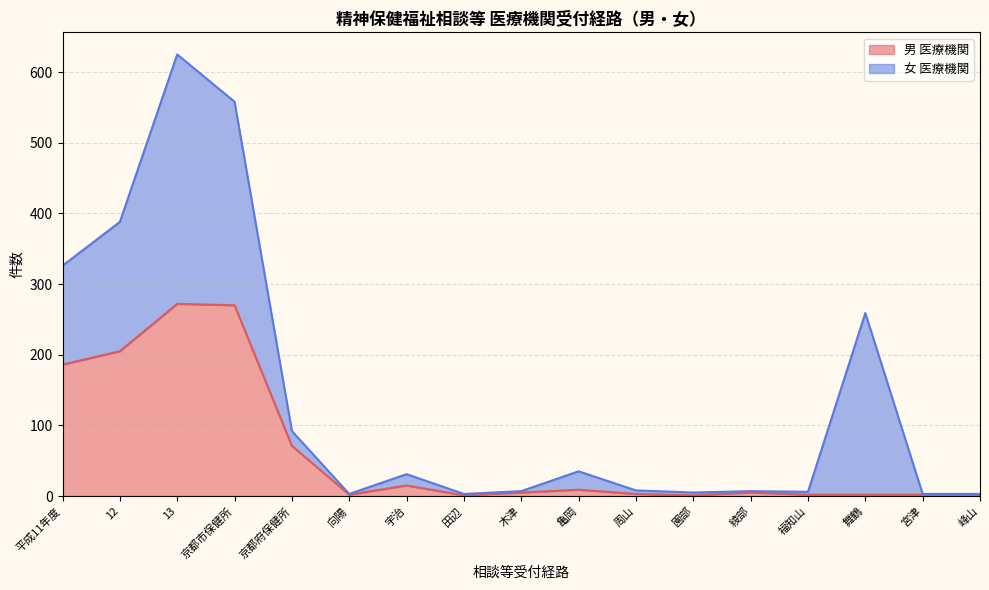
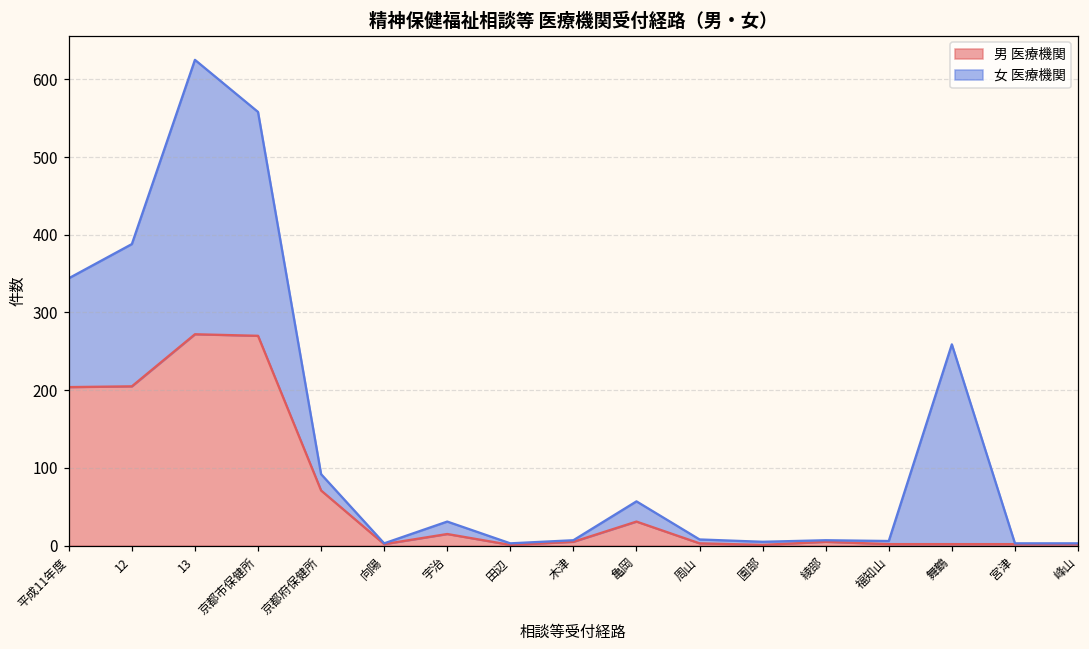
男 医療機関, 平成11年度: 190 -> 200
男 医療機関, 亀岡: 10 -> 30
